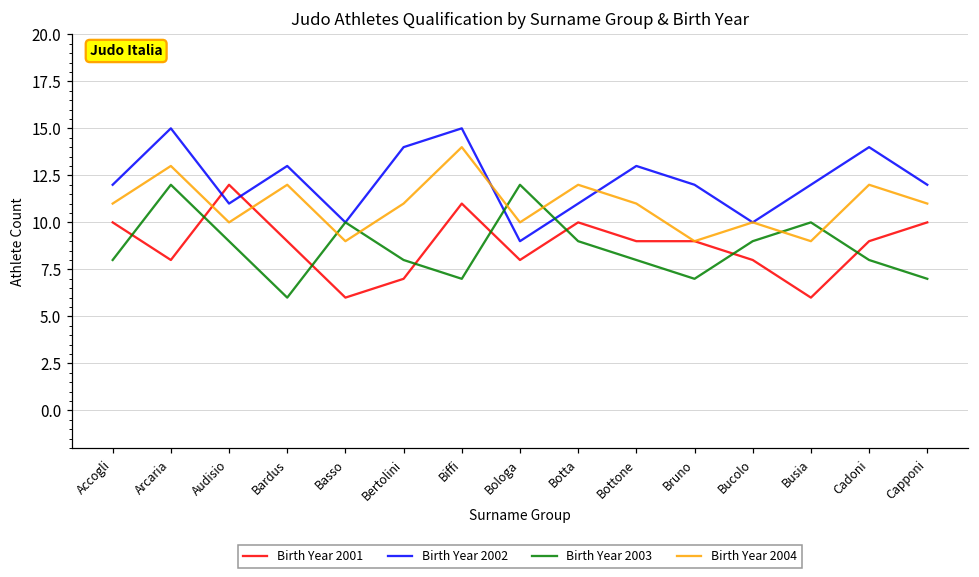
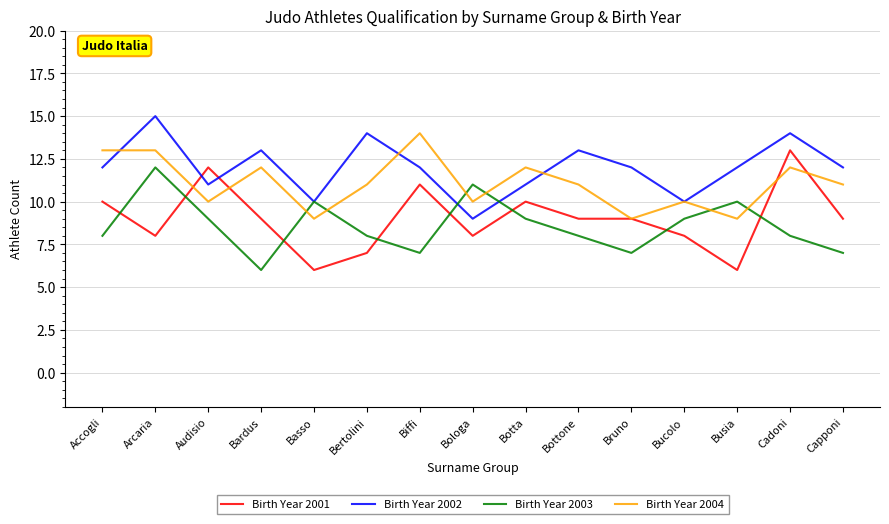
Birth Year 2004, Accogli: 11 -> 13
Birth Year 2002, Biffi: 15 -> 12
Birth Year 2003, Bologa: 12 -> 11
Birth Year 2001, Cadoni: 9 -> 13
Birth Year 2001, Capponi: 10 -> 9
